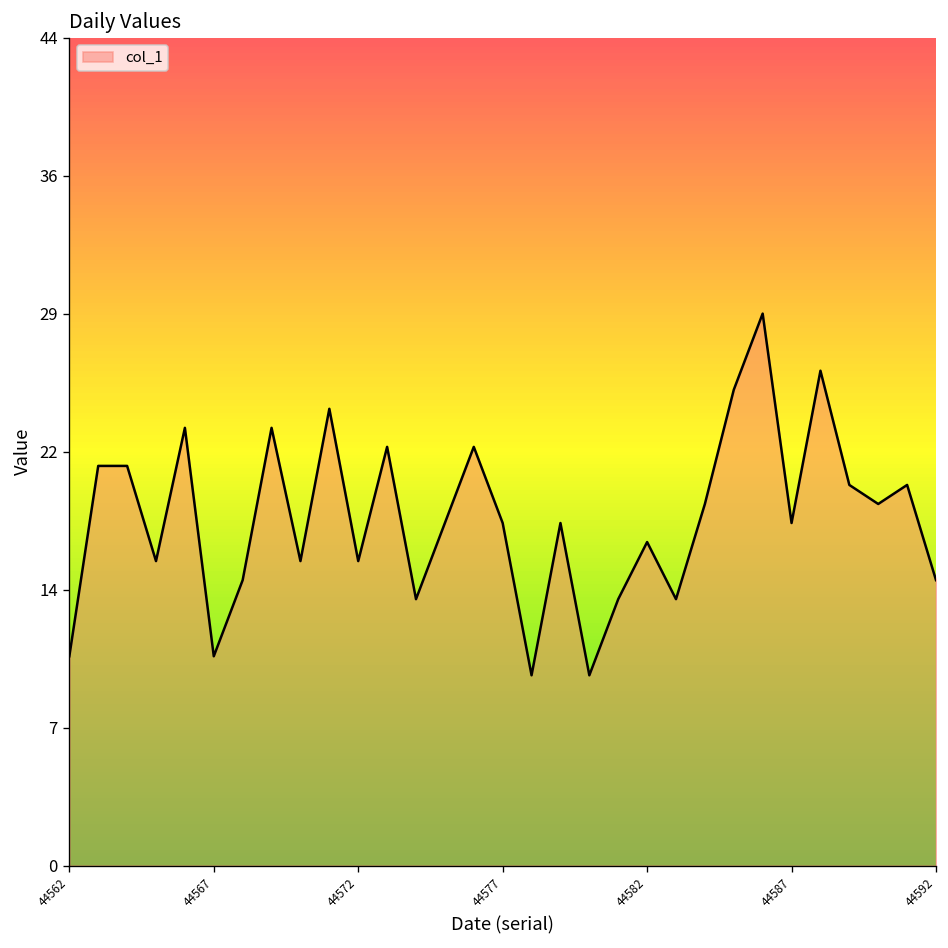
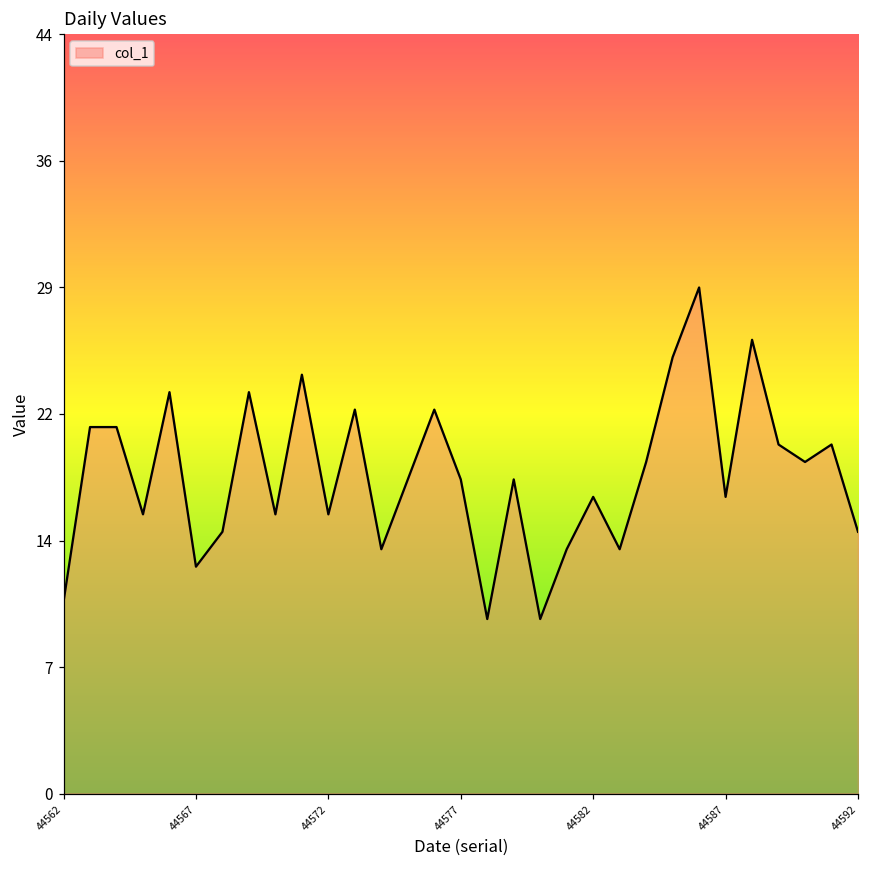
44567: 11 -> 13
44587: 18 -> 17
